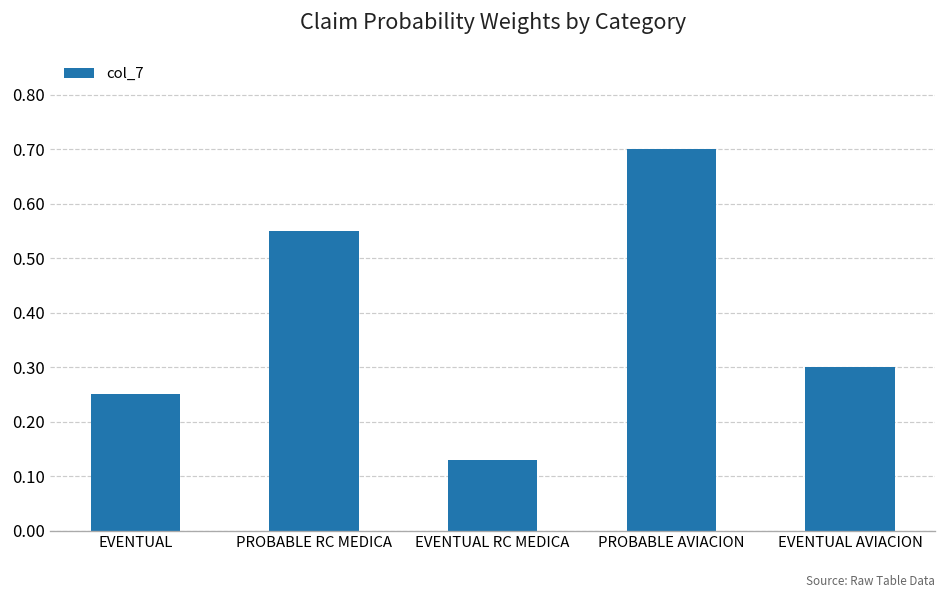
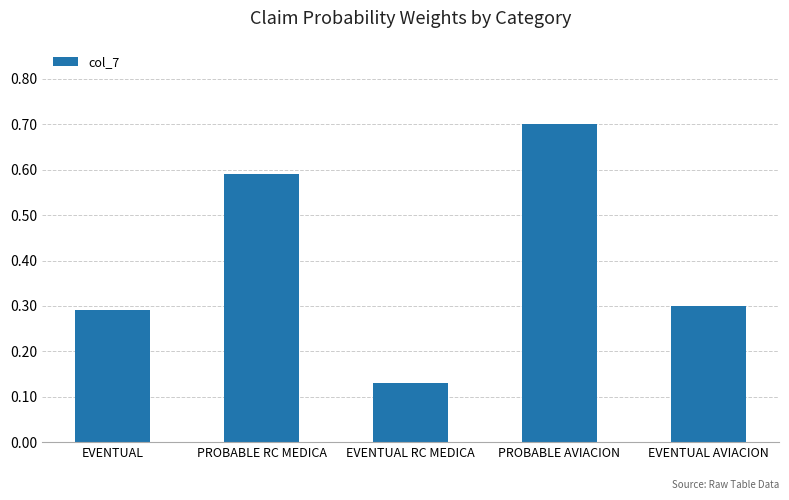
EVENTUAL: 0.25 -> 0.29
PROBABLE RC MEDICA: 0.55 -> 0.59
